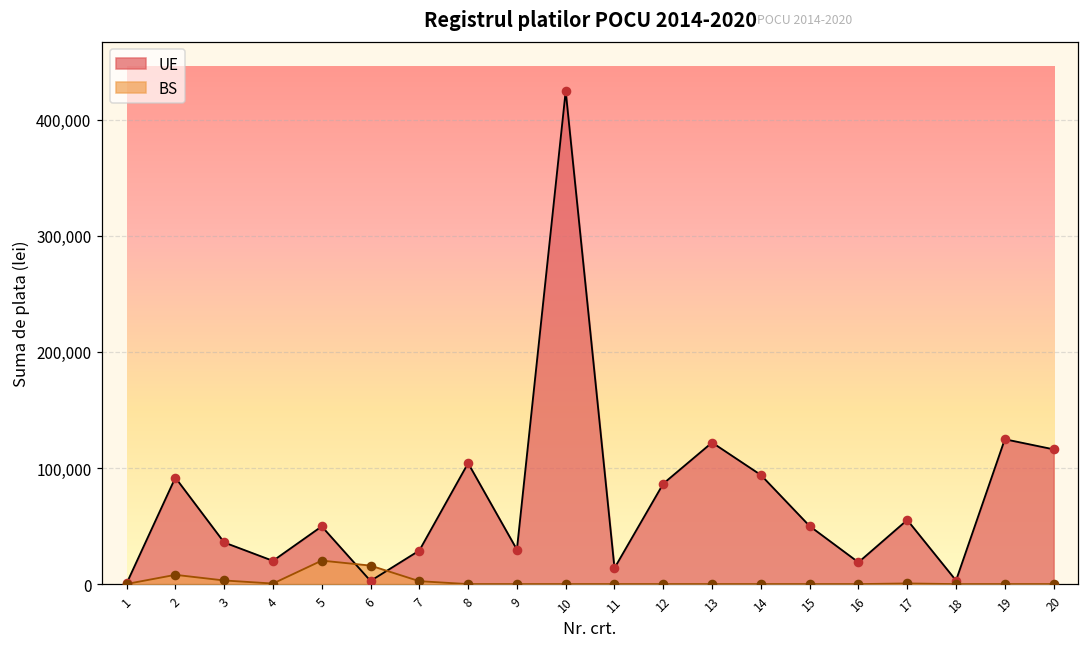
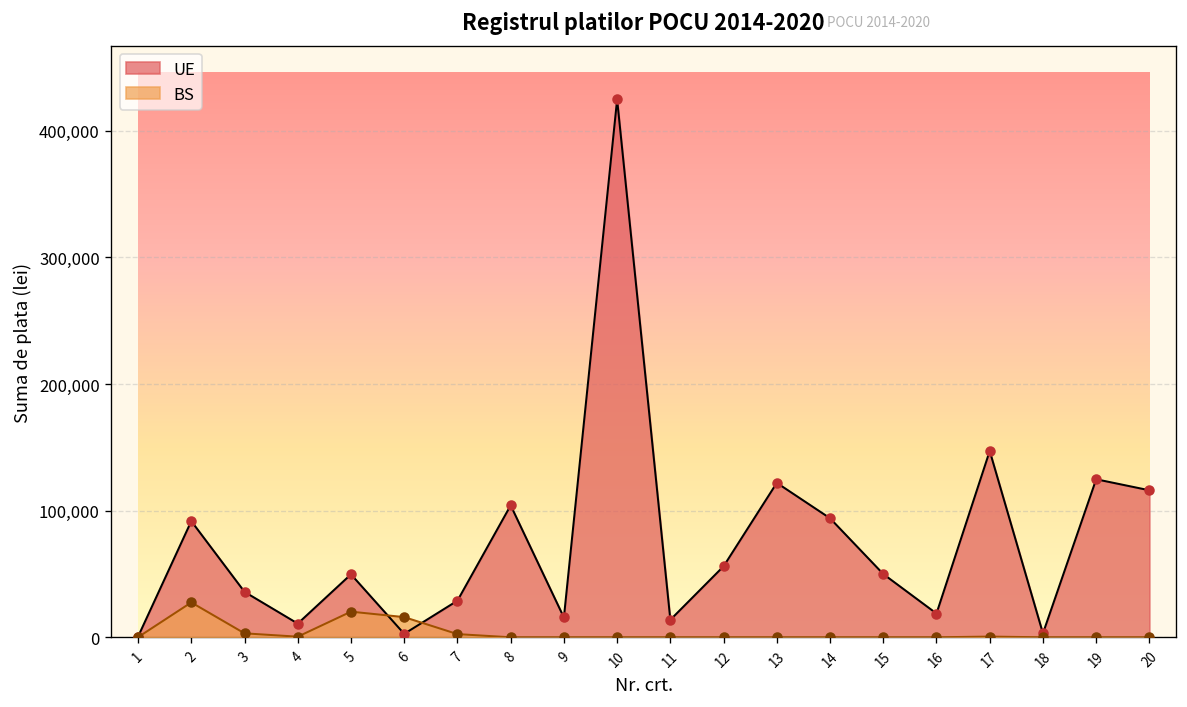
BS, 2: 8,000 -> 28,000
UE, 4: 20,000 -> 11,000
UE, 9: 30,000 -> 16,000
UE, 12: 87,000 -> 56,000
UE, 17: 55,000 -> 147,000
